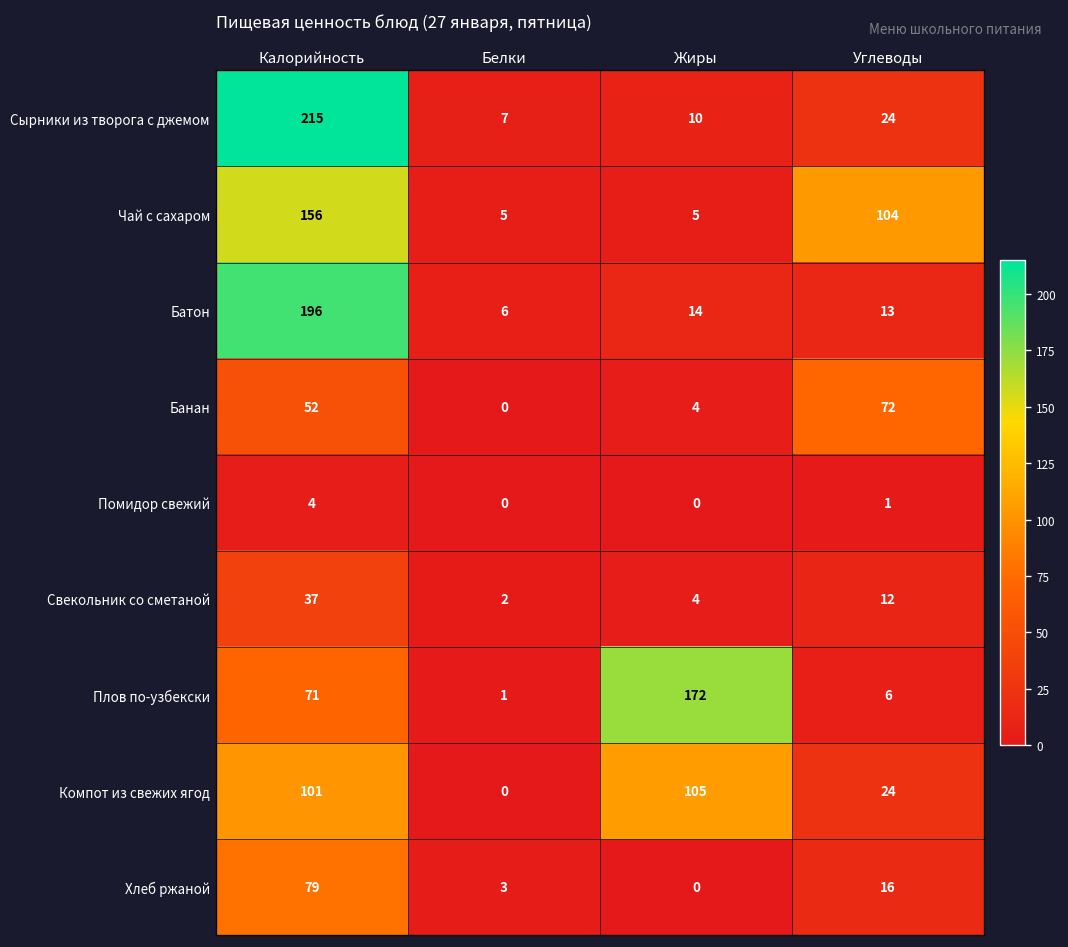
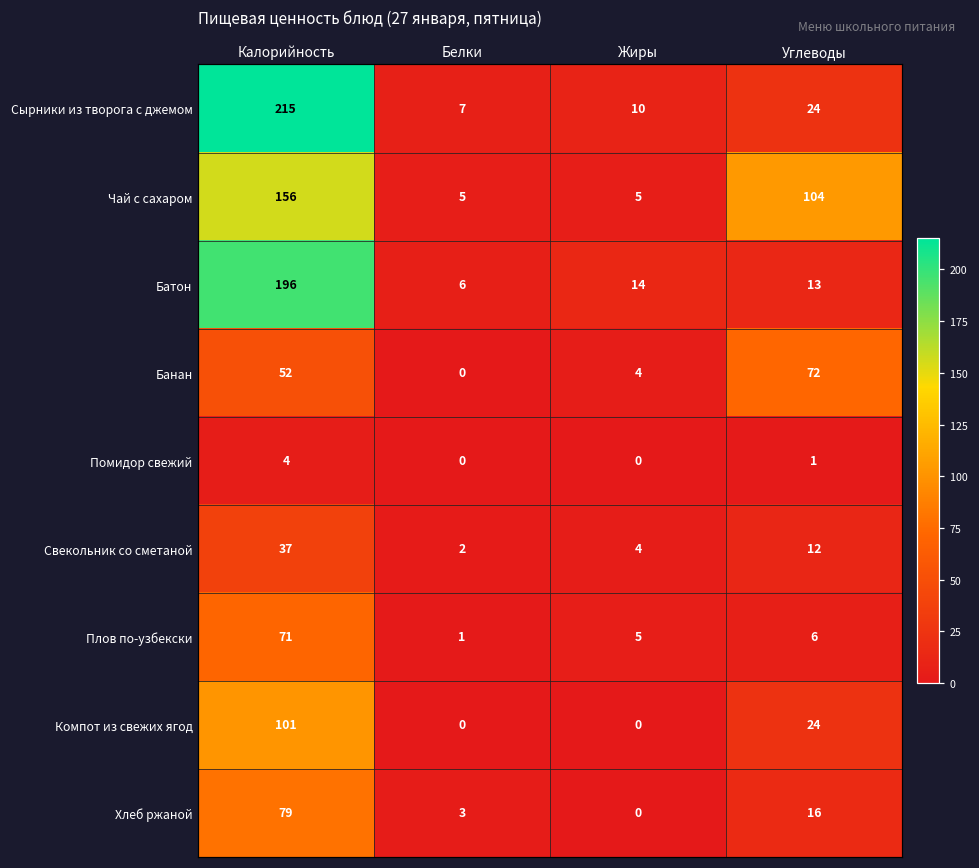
Плов по-узбекски, Жиры: 172 -> 5
Компот из свежих ягод, Жиры: 105 -> 0
